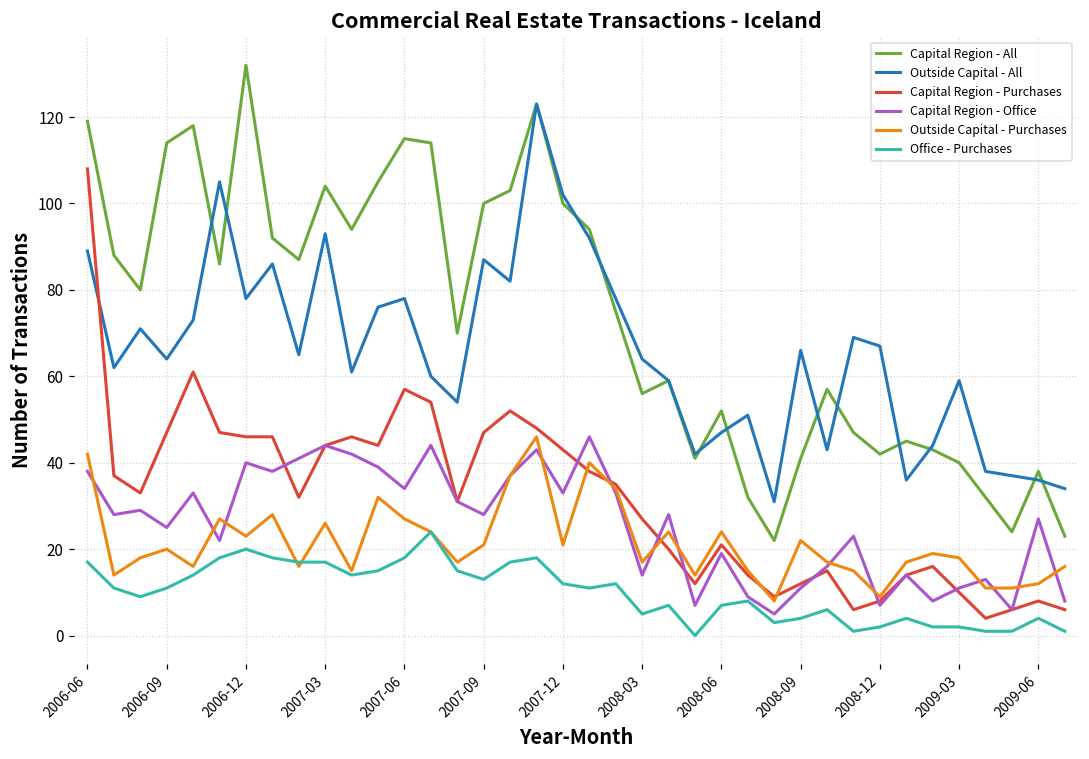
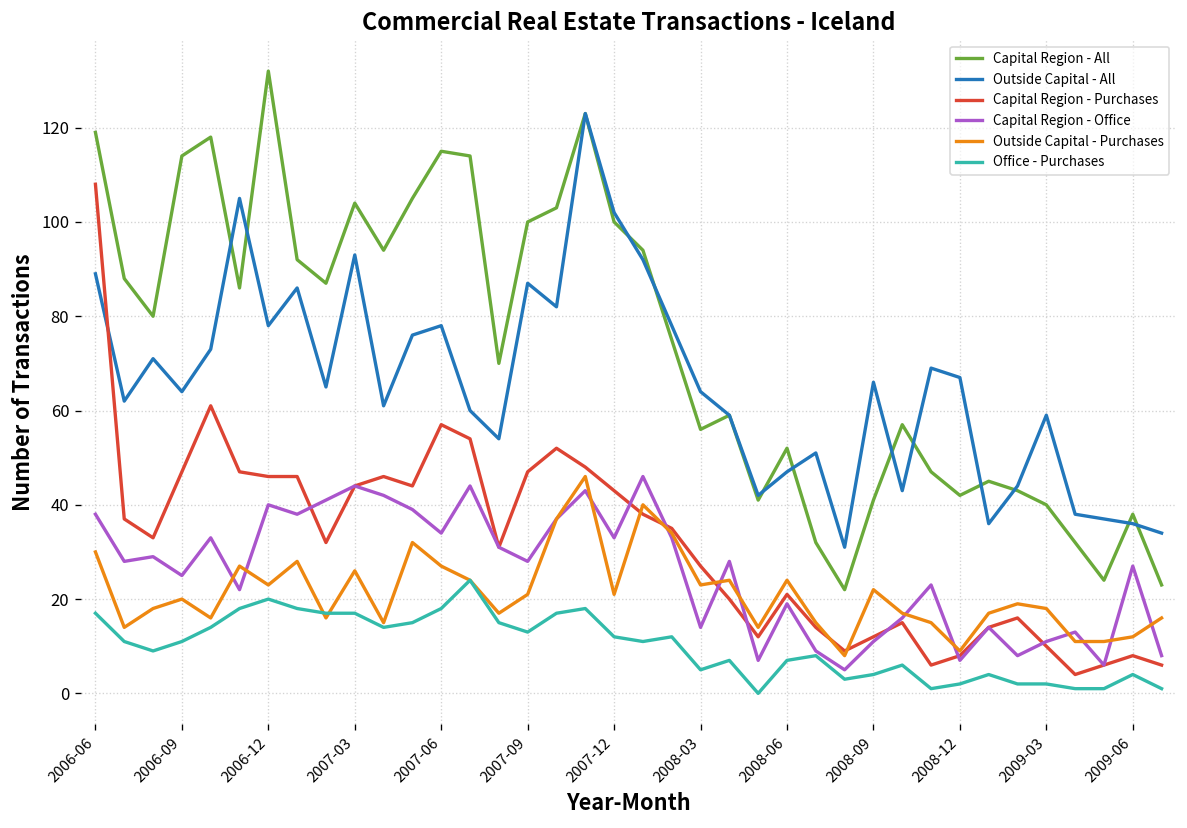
Outside Capital - Purchases, 2006-06: 42 -> 30
Outside Capital - Purchases, 2008-03: 17 -> 23
